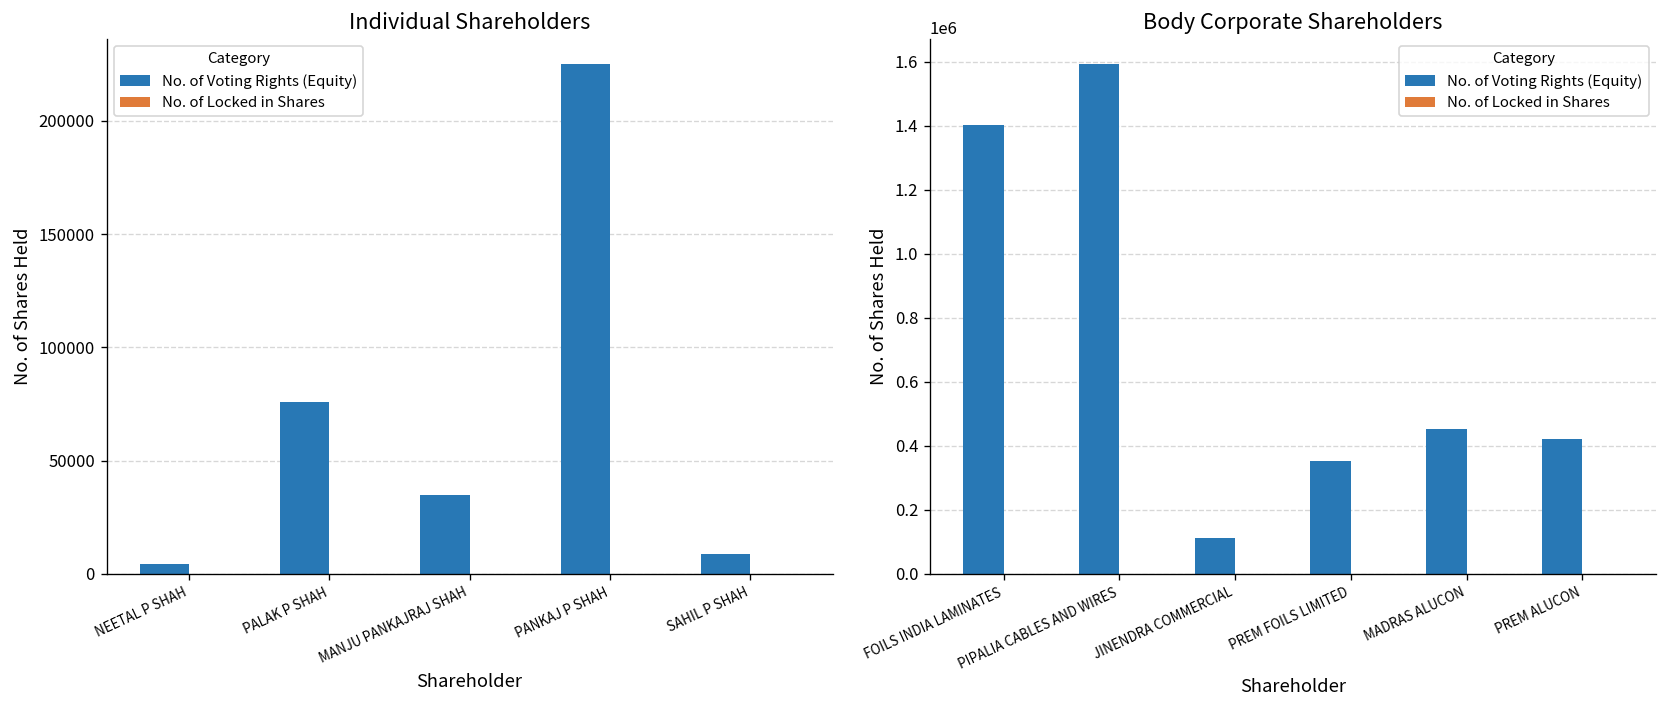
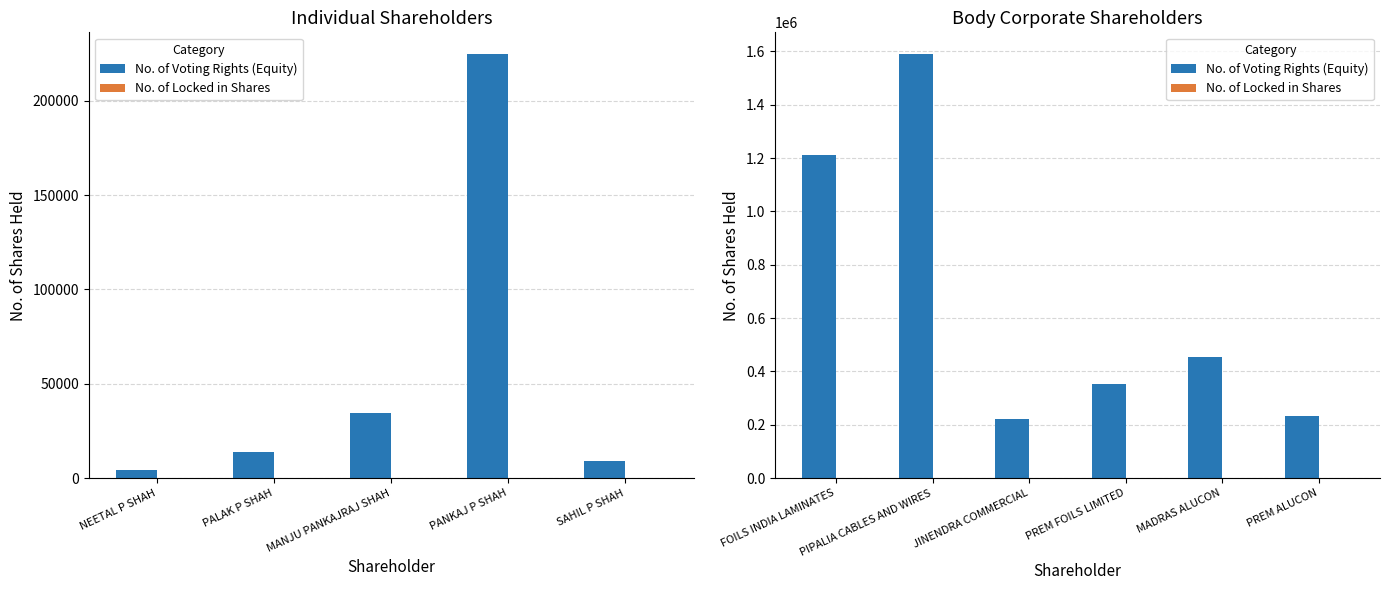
Individual Shareholders, No. of Voting Rights (Equity), PALAK P SHAH: 76000 -> 14000
Body Corporate Shareholders, No. of Voting Rights (Equity), FOILS INDIA LAMINATES: 1400000 -> 1210000
Body Corporate Shareholders, No. of Voting Rights (Equity), JINENDRA COMMERCIAL: 110000 -> 220000
Body Corporate Shareholders, No. of Voting Rights (Equity), PREM ALUCON: 420000 -> 230000
